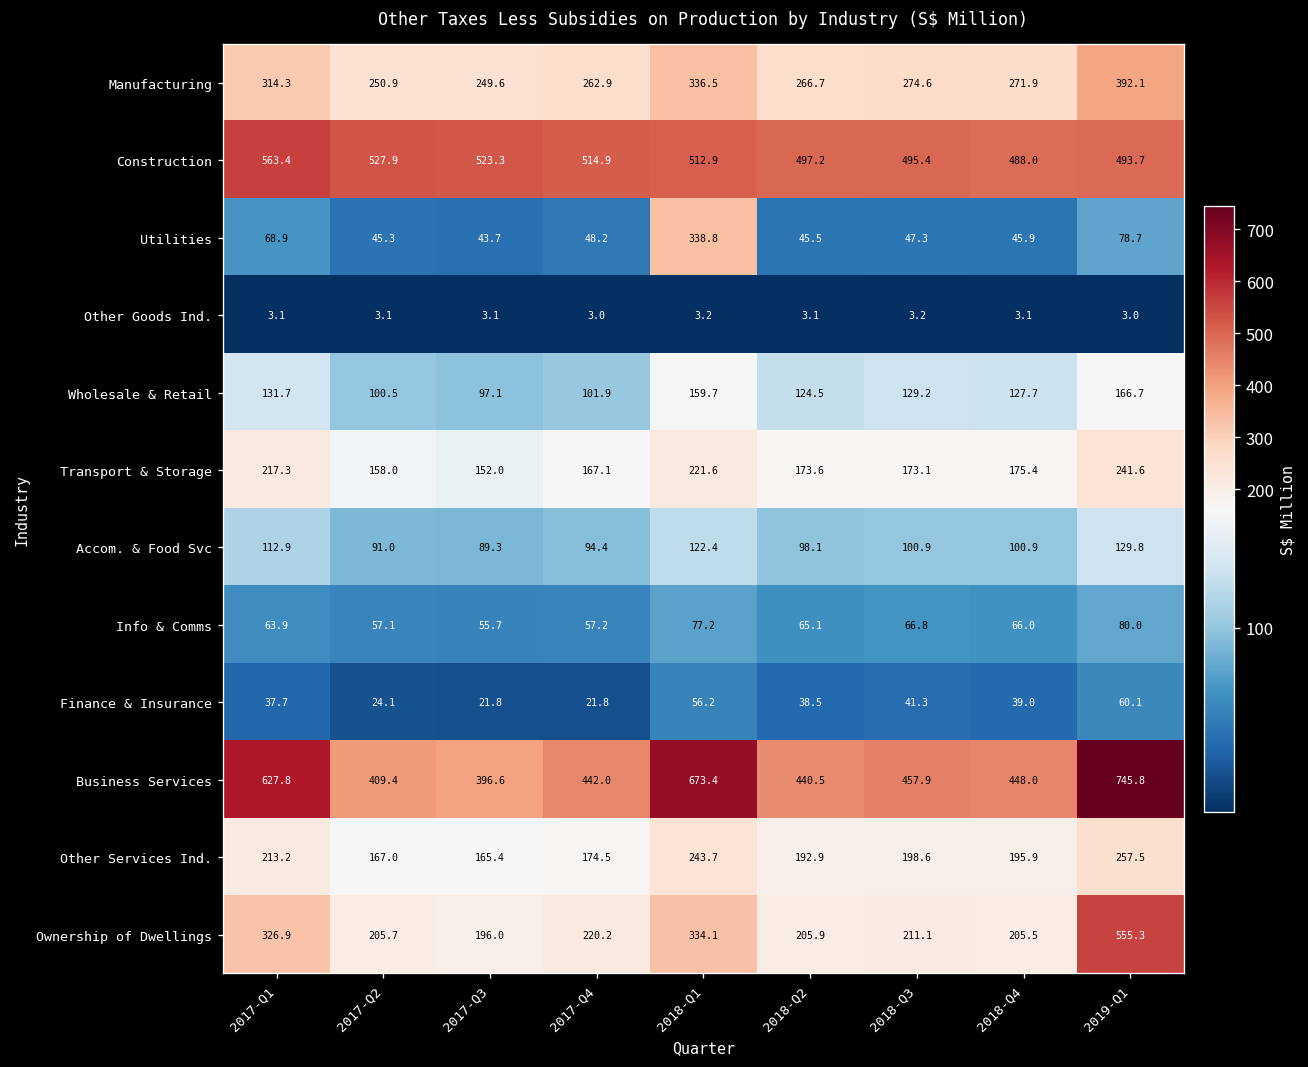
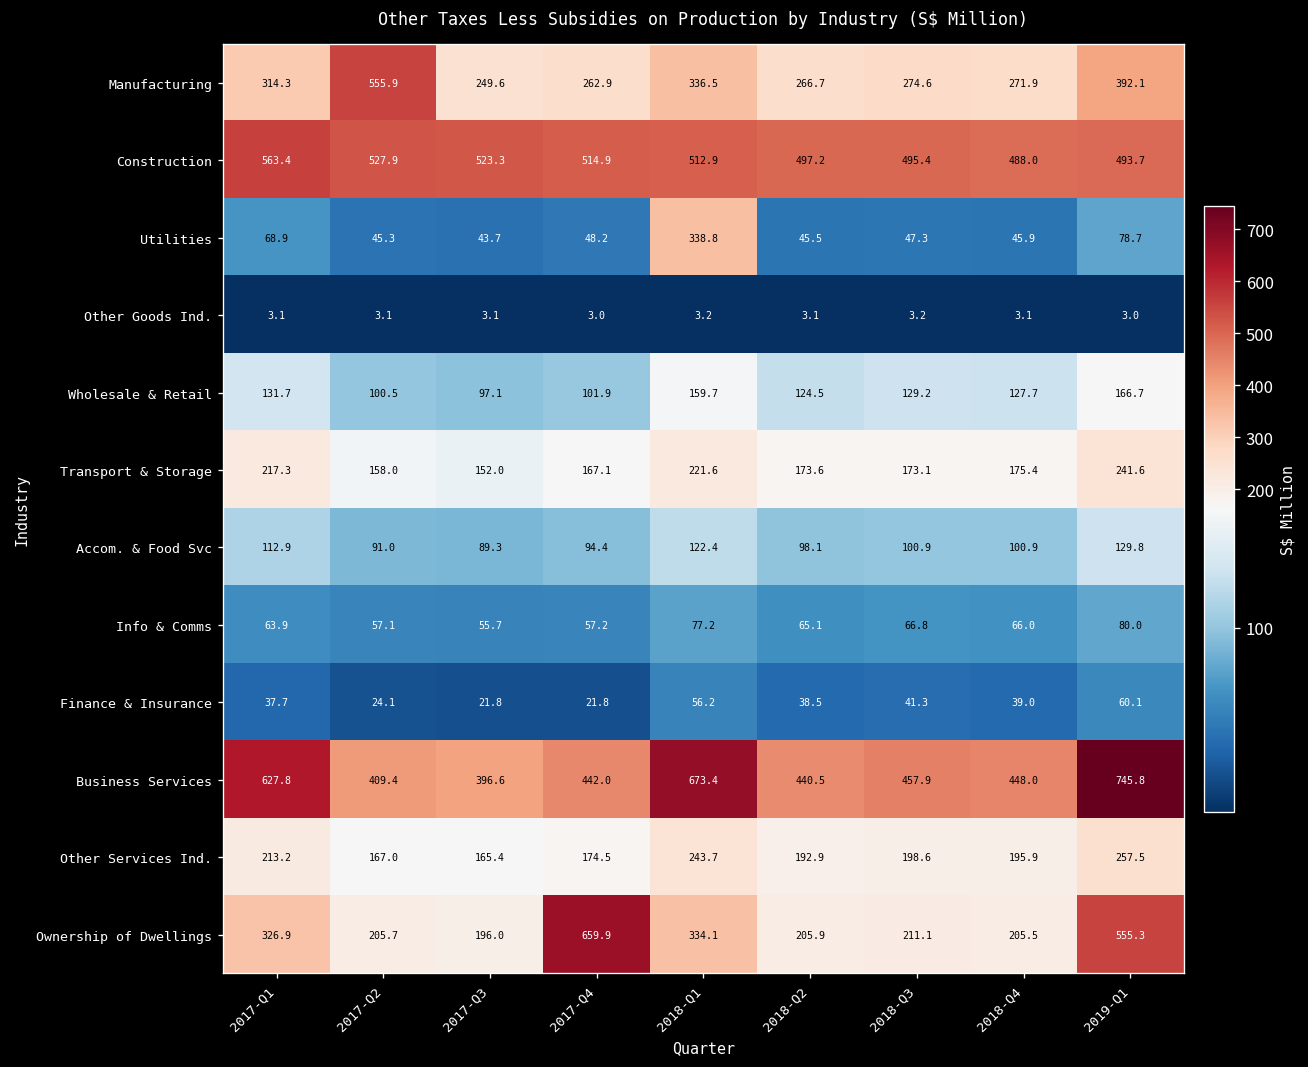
Manufacturing, 2017-Q2: 250.9 -> 555.9
Ownership of Dwellings, 2017-Q4: 220.2 -> 659.9
